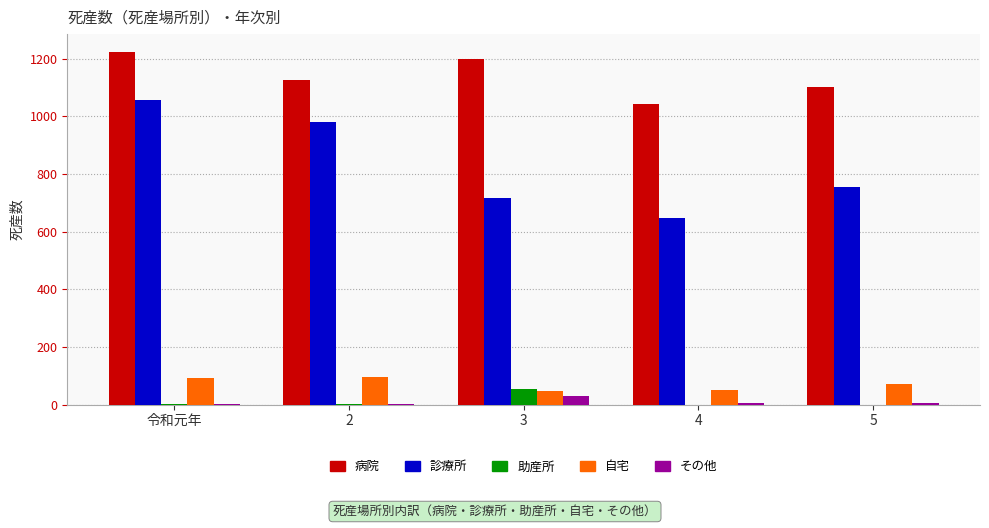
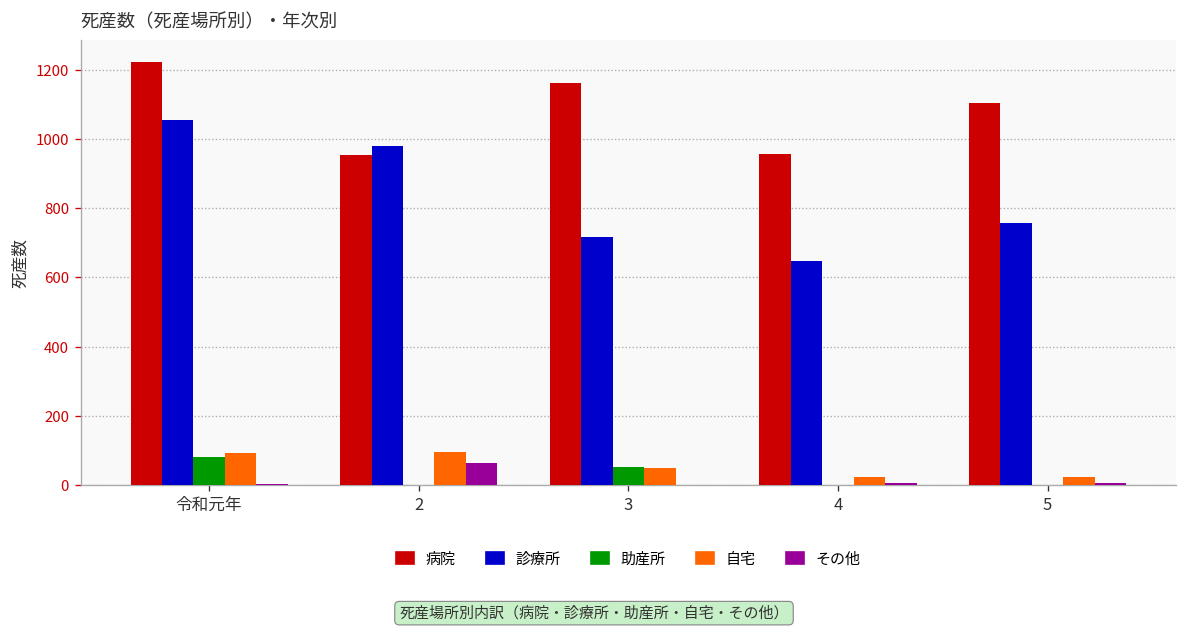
助産所, 令和元年: 0 -> 80
病院, 2: 1130 -> 950
その他, 2: 0 -> 60
病院, 3: 1200 -> 1160
その他, 3: 30 -> 0
病院, 4: 1040 -> 960
自宅, 4: 50 -> 20
自宅, 5: 70 -> 20
